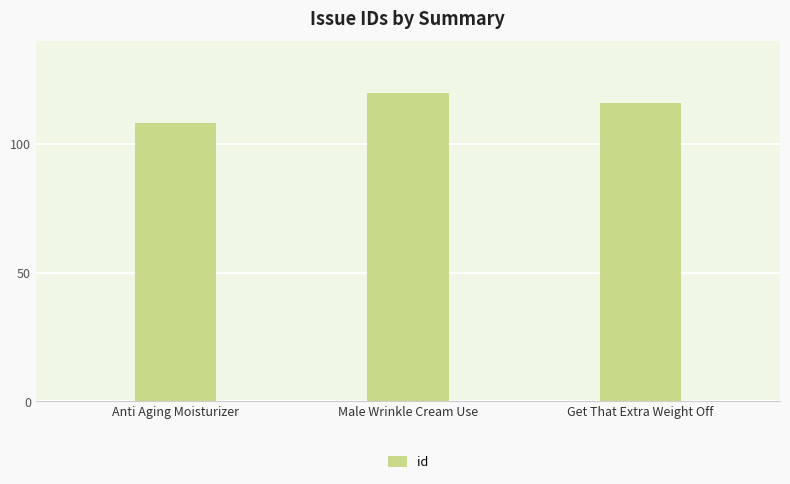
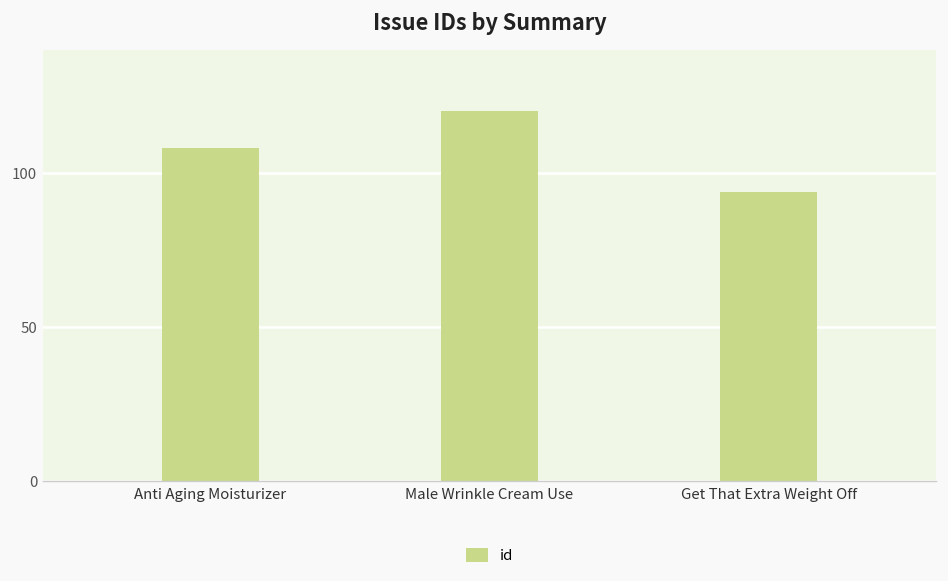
Get That Extra Weight Off: 116 -> 94
